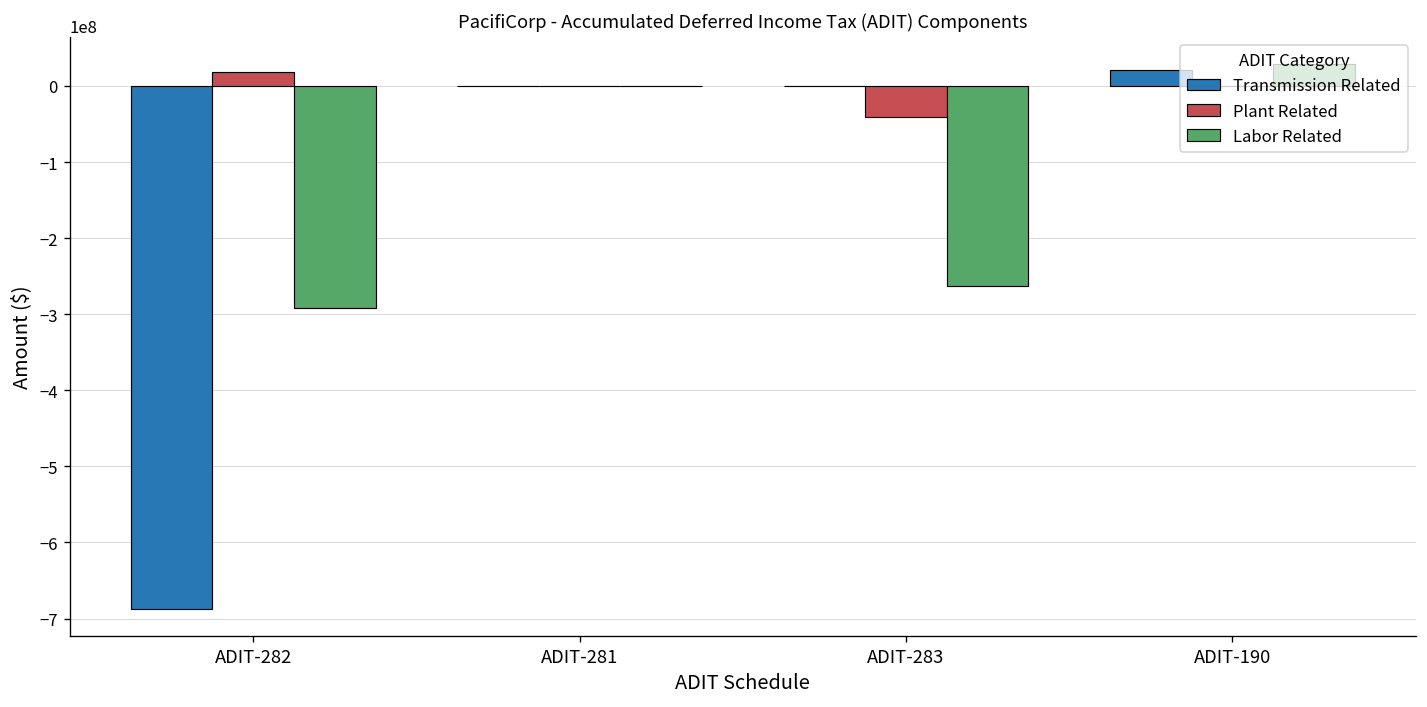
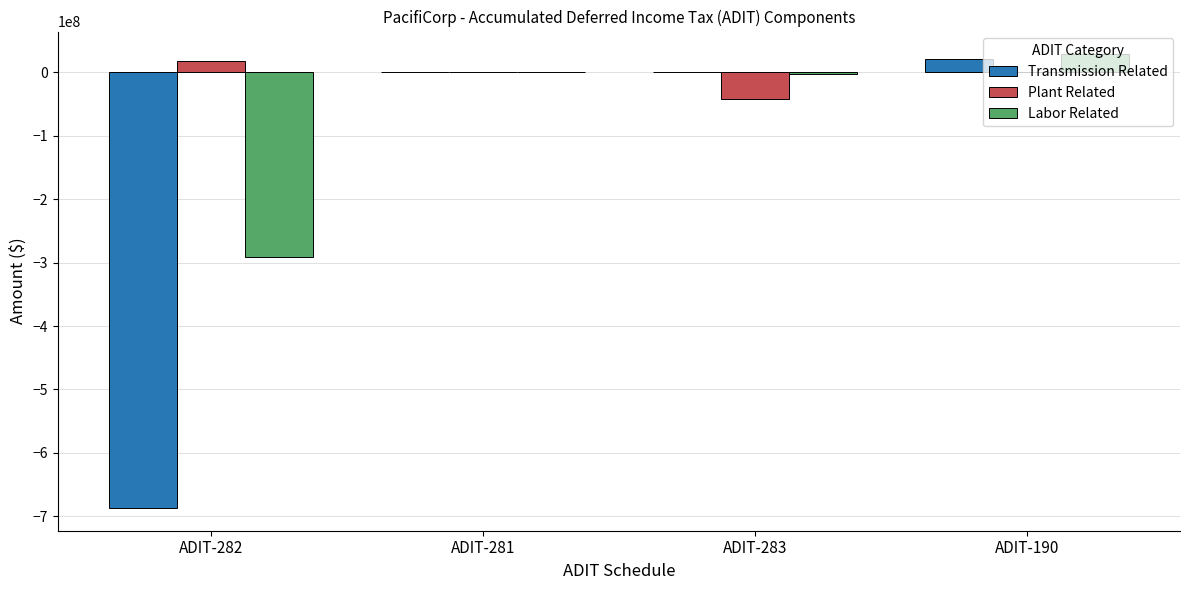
Labor Related, ADIT-283: -260000000 -> 0
